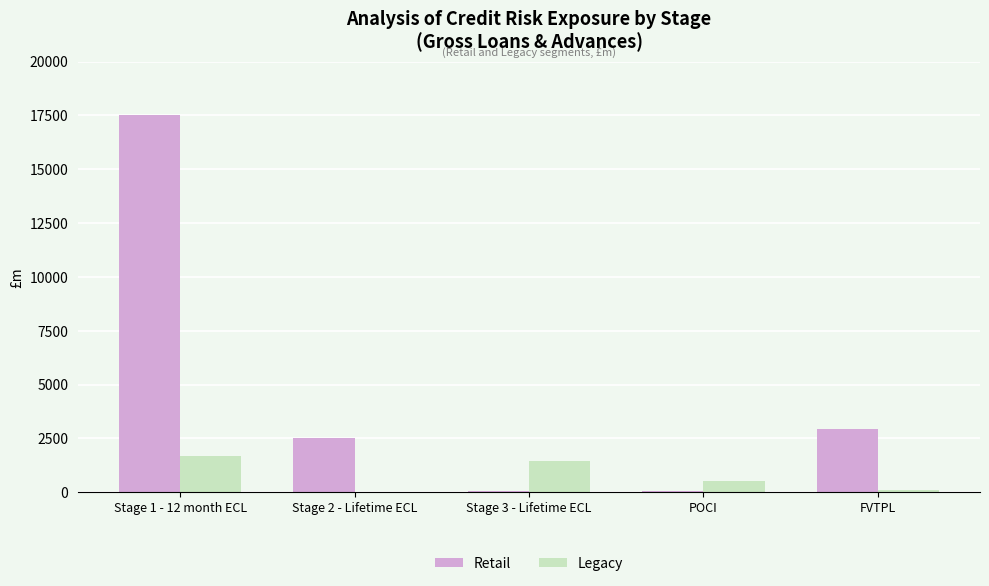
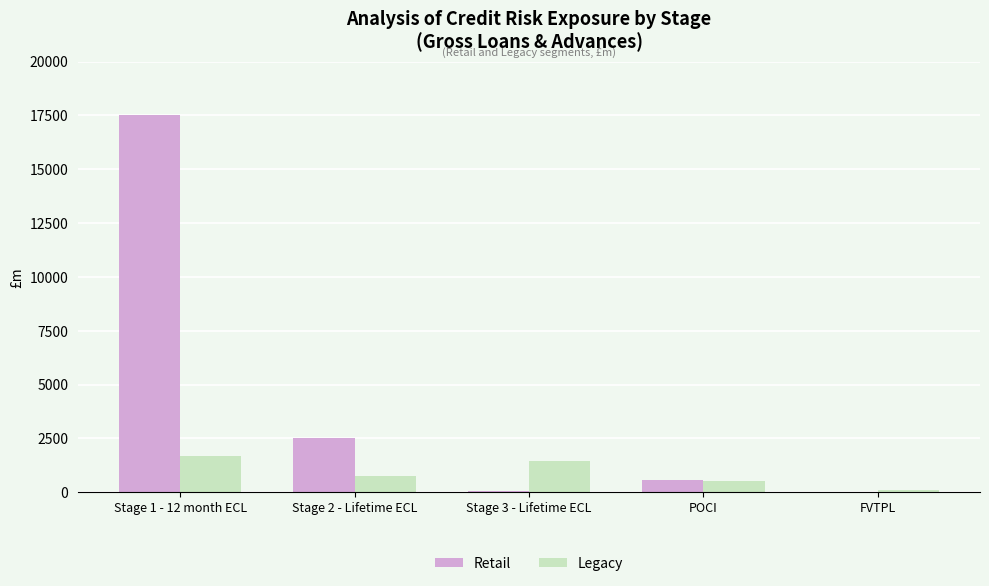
Legacy, Stage 2 - Lifetime ECL: 0 -> 800
Retail, POCI: 100 -> 600
Retail, FVTPL: 2900 -> 0
